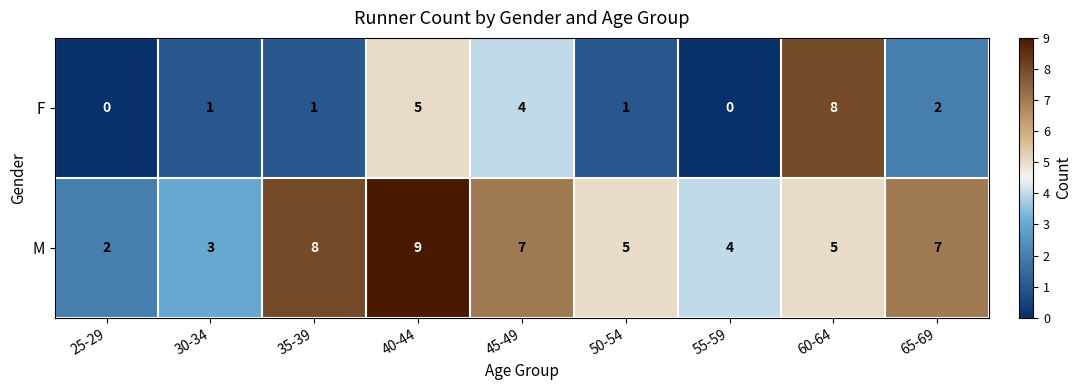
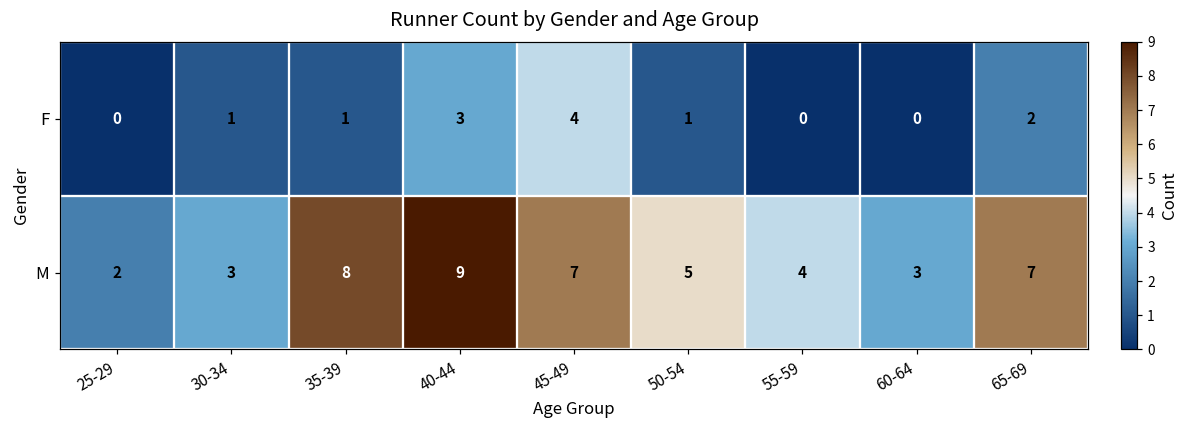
F, 40-44: 5 -> 3
F, 60-64: 8 -> 0
M, 60-64: 5 -> 3
